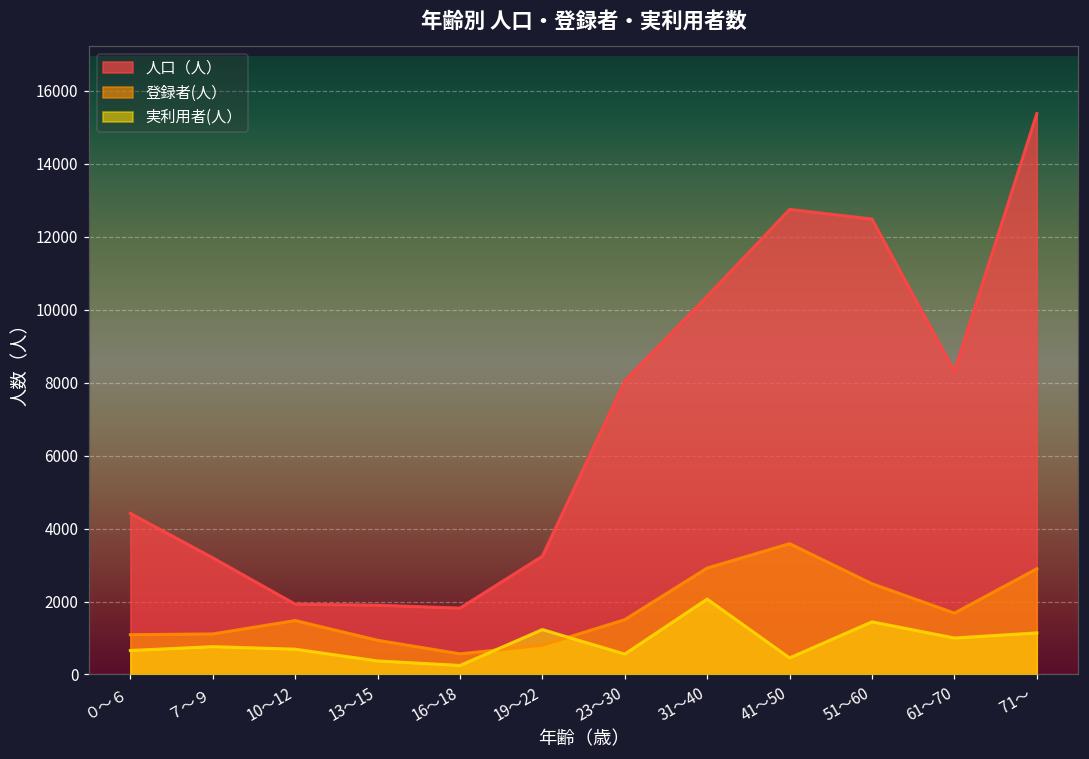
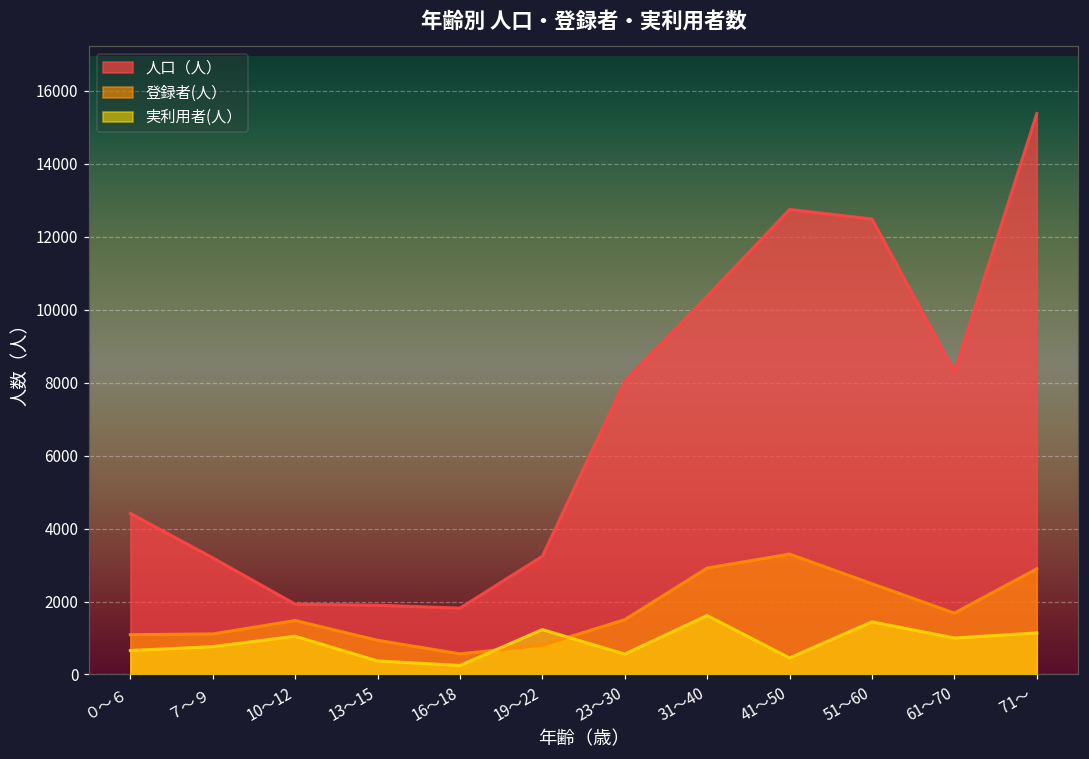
実利用者(人）, 10～12: 700 -> 1000
実利用者(人）, 31～40: 2100 -> 1600
登録者(人）, 41～50: 3600 -> 3300
